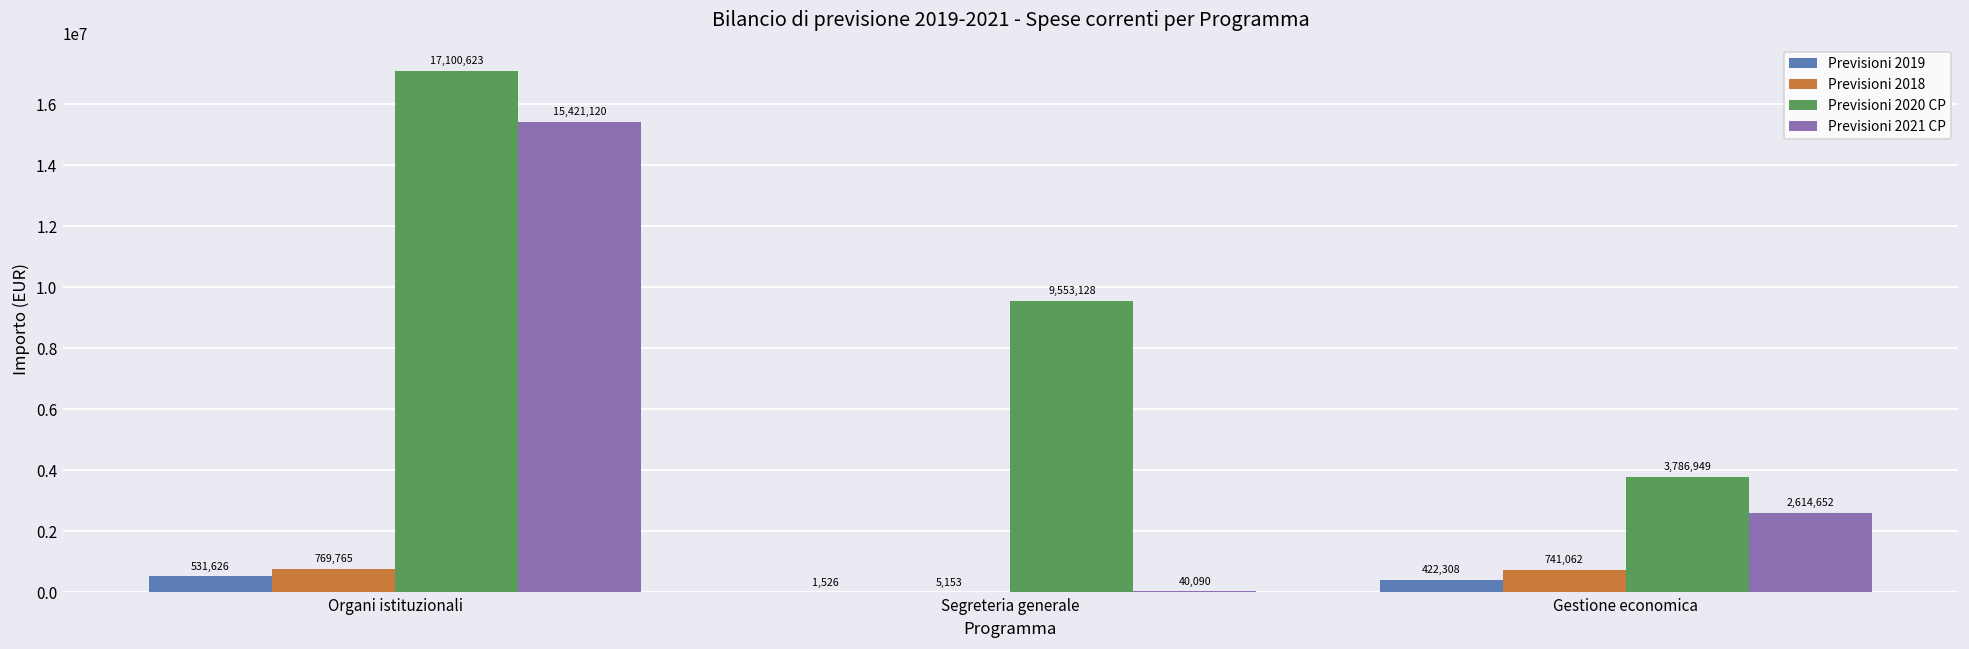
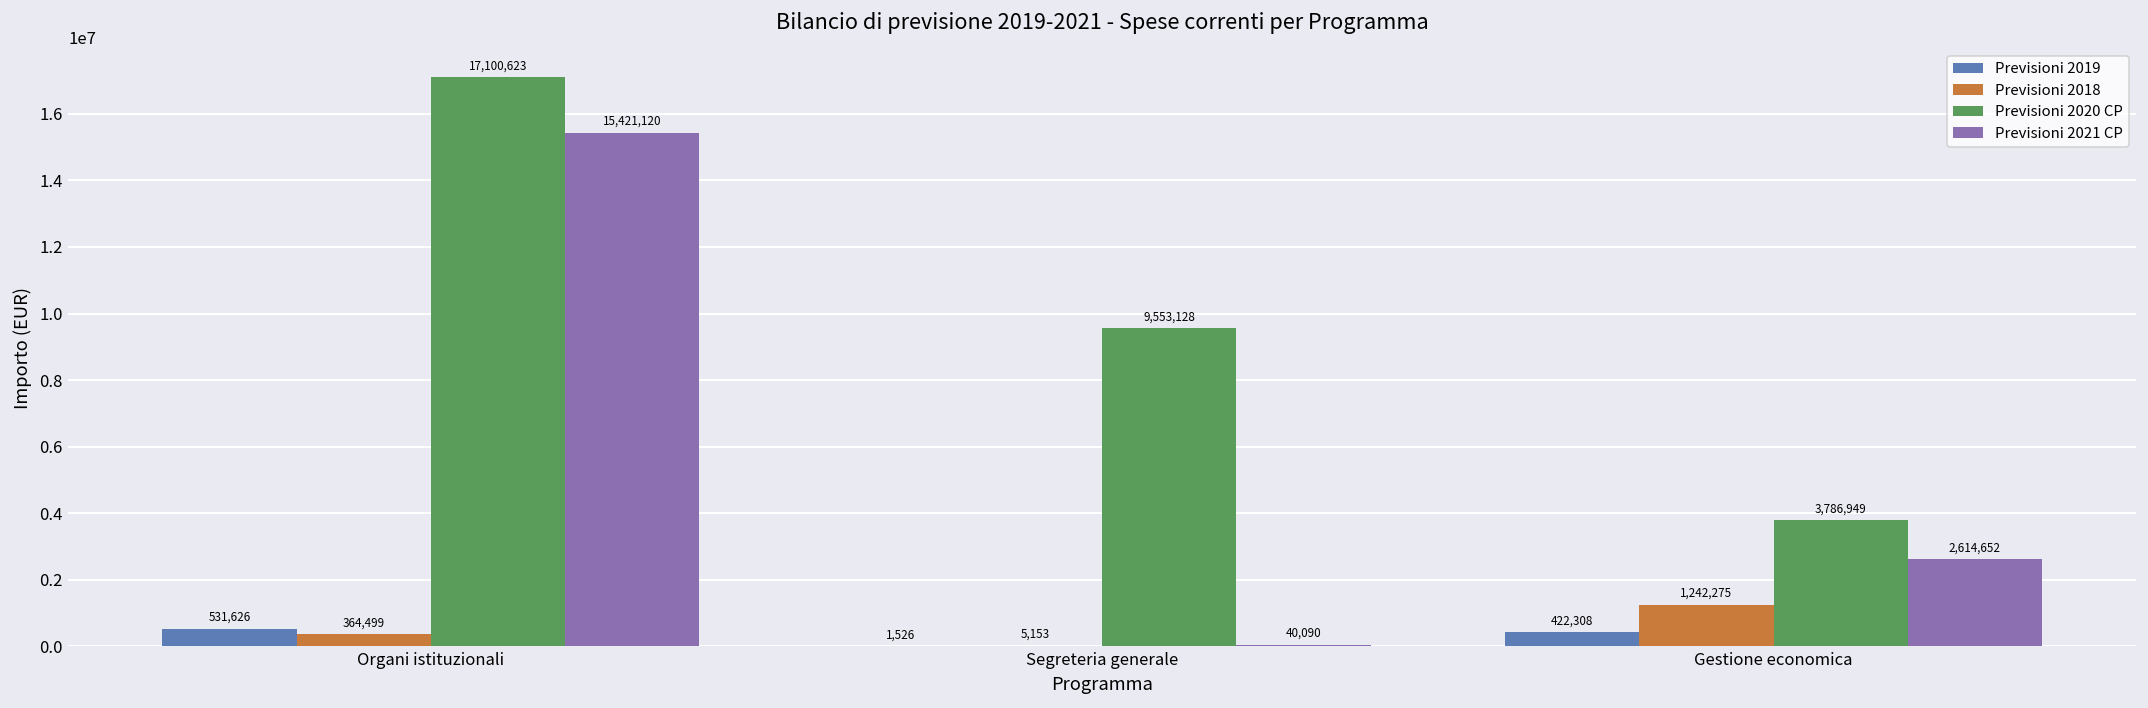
Previsioni 2018, Organi istituzionali: 769,765 -> 364,499
Previsioni 2018, Gestione economica: 741,062 -> 1,242,275
